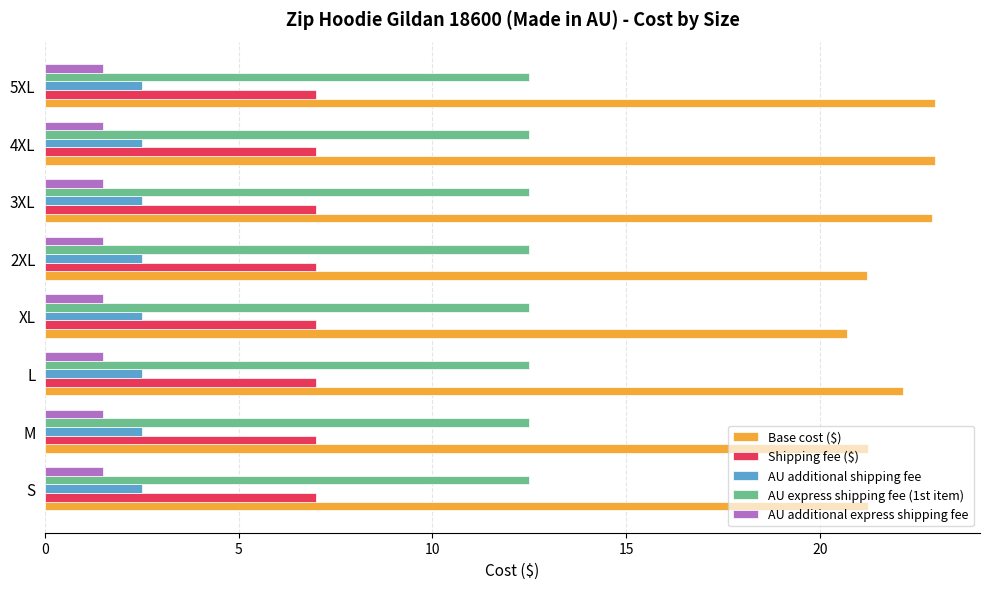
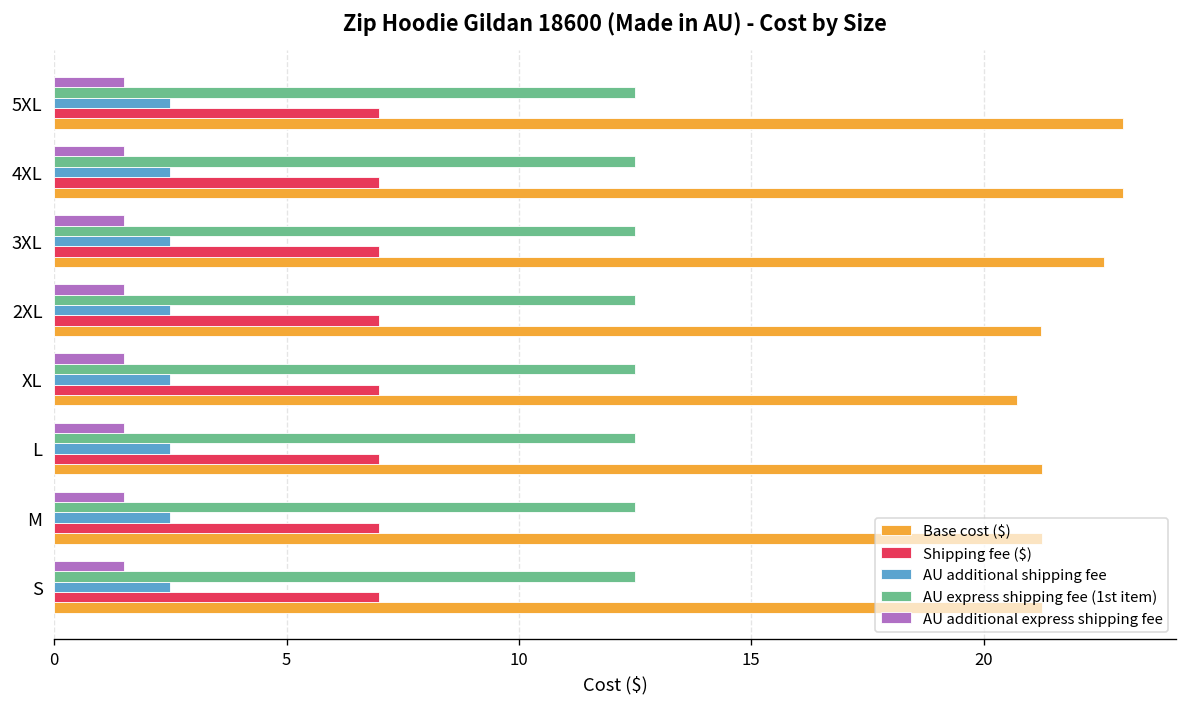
Base cost ($), 3XL: 22.9 -> 22.6
Base cost ($), L: 22.1 -> 21.3
